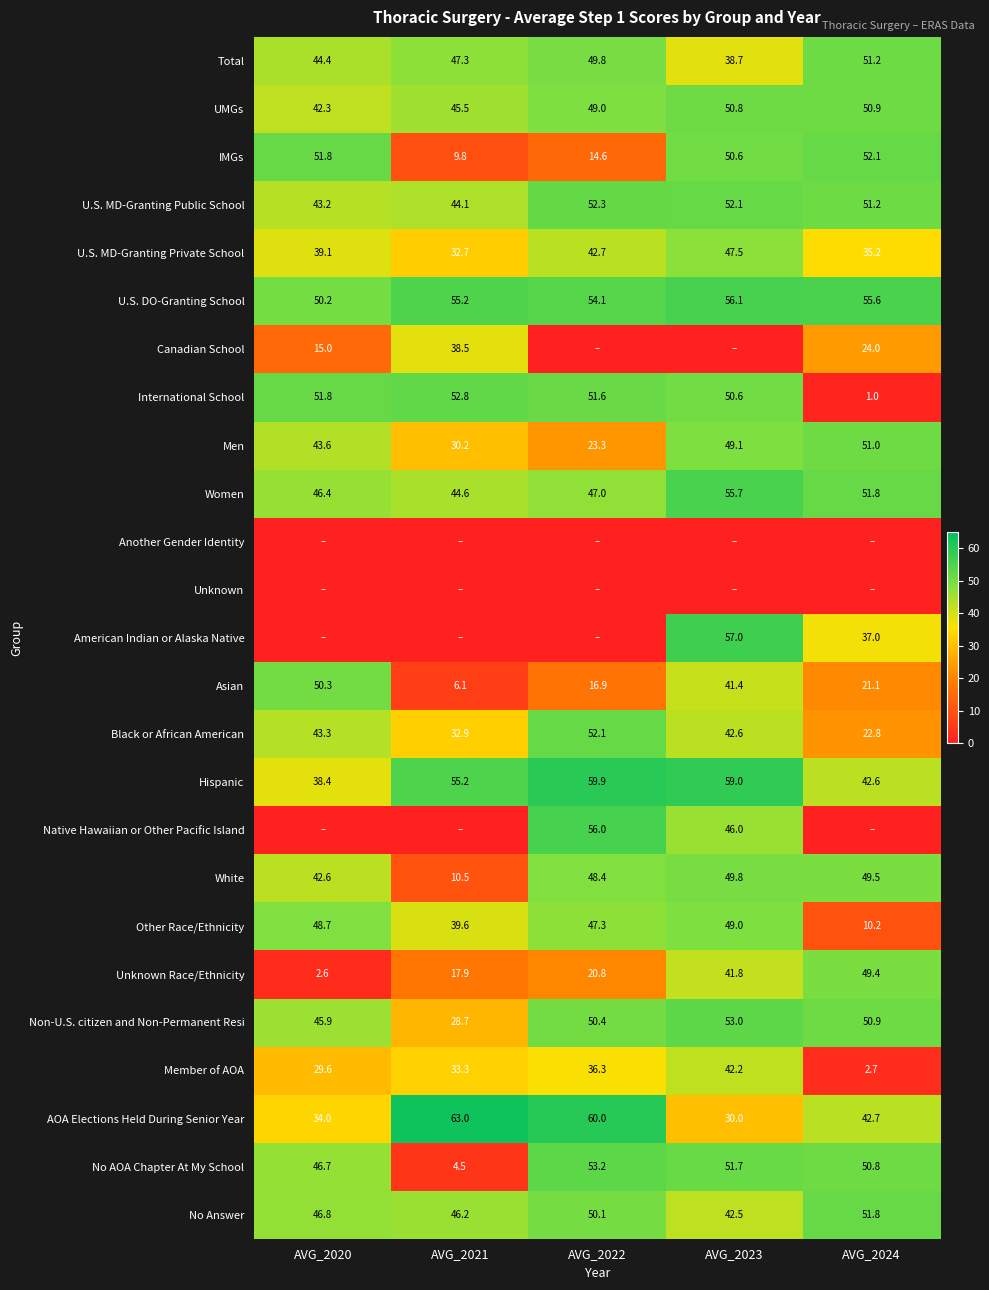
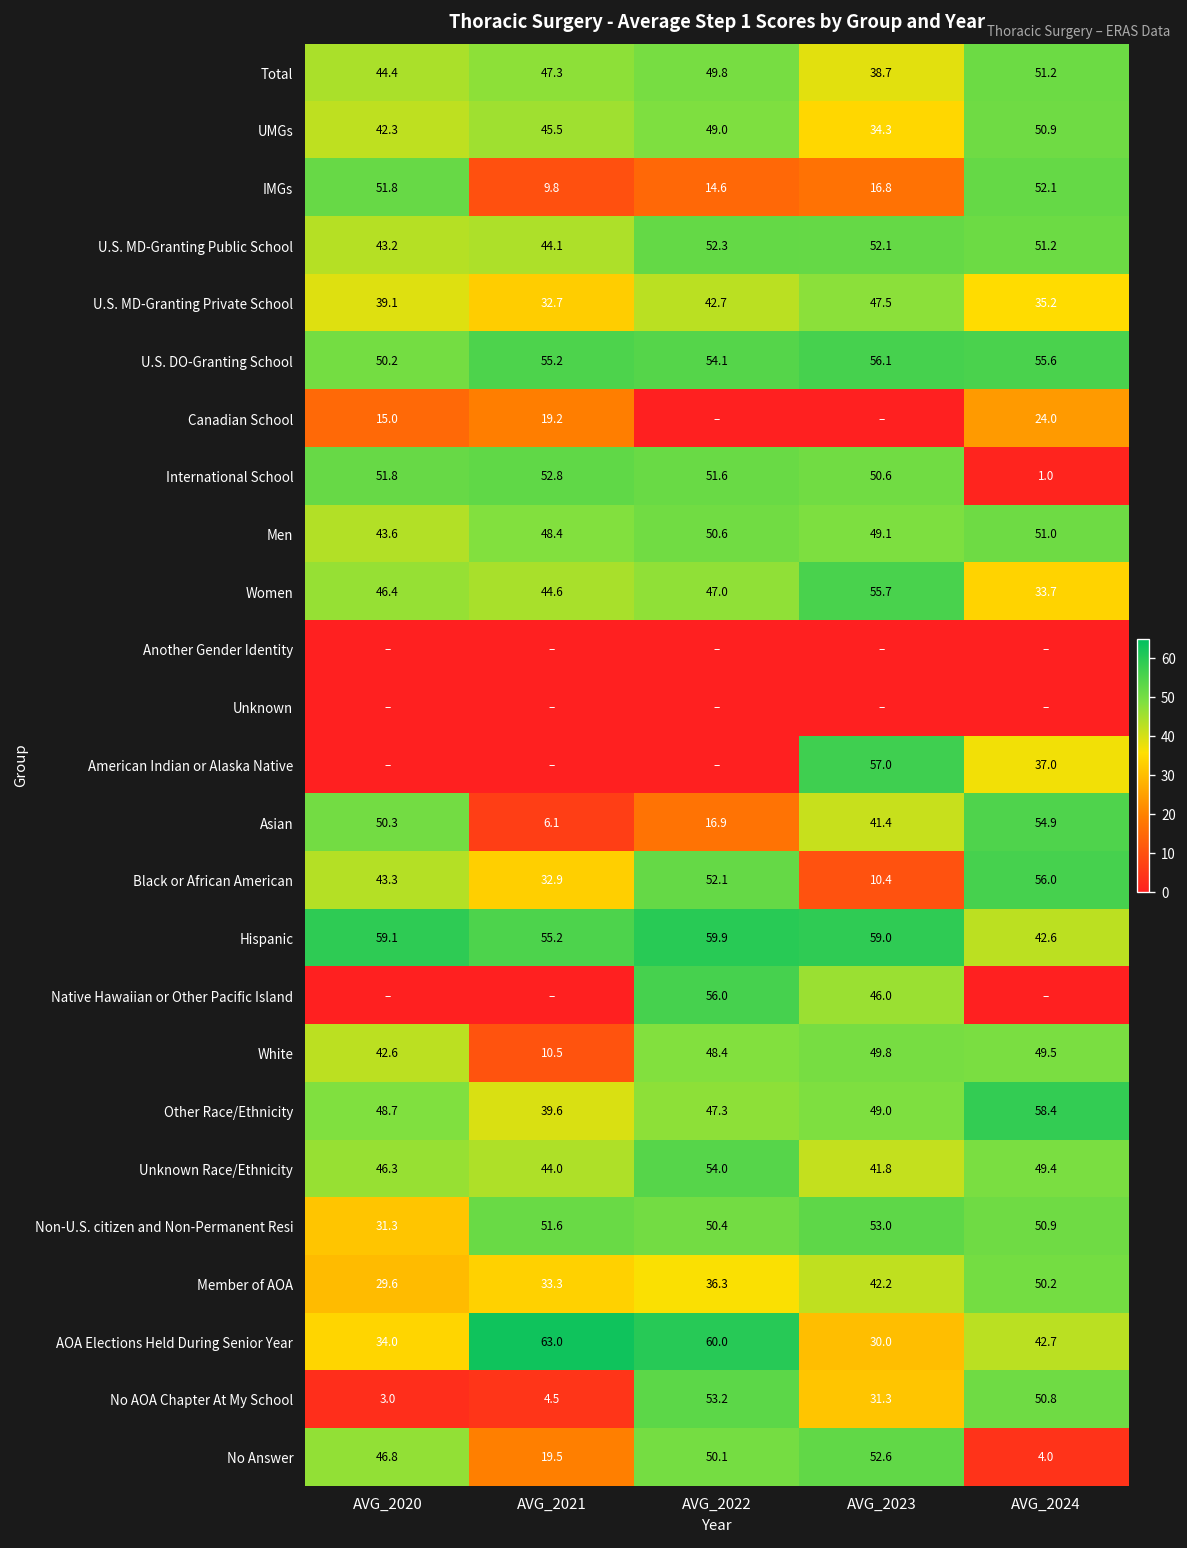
UMGs, AVG_2023: 50.8 -> 34.3
IMGs, AVG_2023: 50.6 -> 16.8
Canadian School, AVG_2021: 38.5 -> 19.2
Men, AVG_2021: 30.2 -> 48.4
Men, AVG_2022: 23.3 -> 50.6
Women, AVG_2024: 51.8 -> 33.7
Asian, AVG_2024: 21.1 -> 54.9
Black or African American, AVG_2023: 42.6 -> 10.4
Black or African American, AVG_2024: 22.8 -> 56.0
Hispanic, AVG_2020: 38.4 -> 59.1
Other Race/Ethnicity, AVG_2024: 10.2 -> 58.4
Unknown Race/Ethnicity, AVG_2020: 2.6 -> 46.3
Unknown Race/Ethnicity, AVG_2021: 17.9 -> 44.0
Unknown Race/Ethnicity, AVG_2022: 20.8 -> 54.0
Non-U.S. citizen and Non-Permanent Resi, AVG_2020: 45.9 -> 31.3
Non-U.S. citizen and Non-Permanent Resi, AVG_2021: 28.7 -> 51.6
Member of AOA, AVG_2024: 2.7 -> 50.2
No AOA Chapter At My School, AVG_2020: 46.7 -> 3.0
No AOA Chapter At My School, AVG_2023: 51.7 -> 31.3
No Answer, AVG_2021: 46.2 -> 19.5
No Answer, AVG_2023: 42.5 -> 52.6
No Answer, AVG_2024: 51.8 -> 4.0
